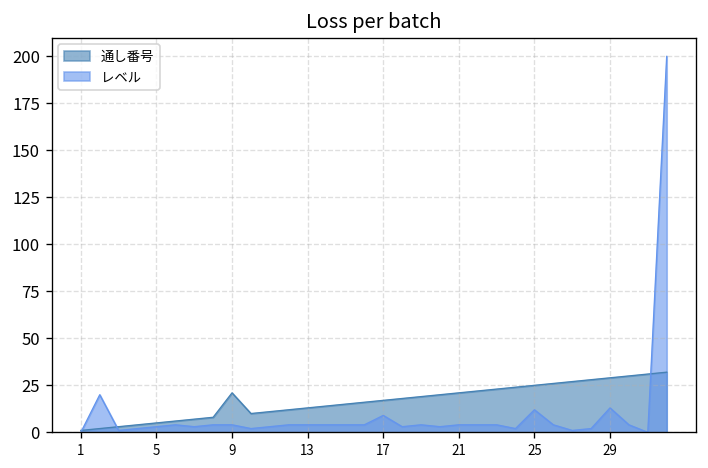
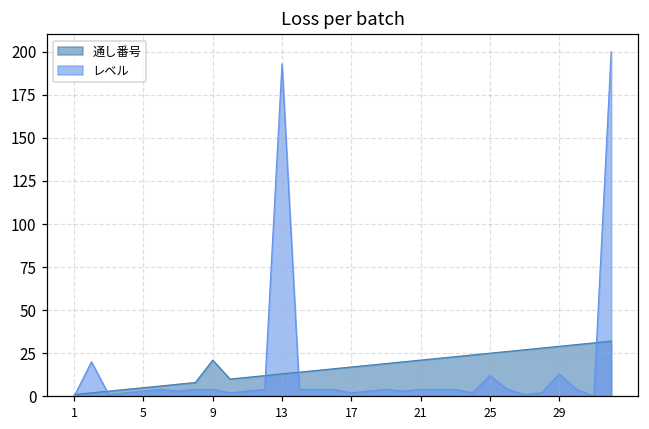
レベル, 13: 4 -> 193
レベル, 17: 9 -> 2
